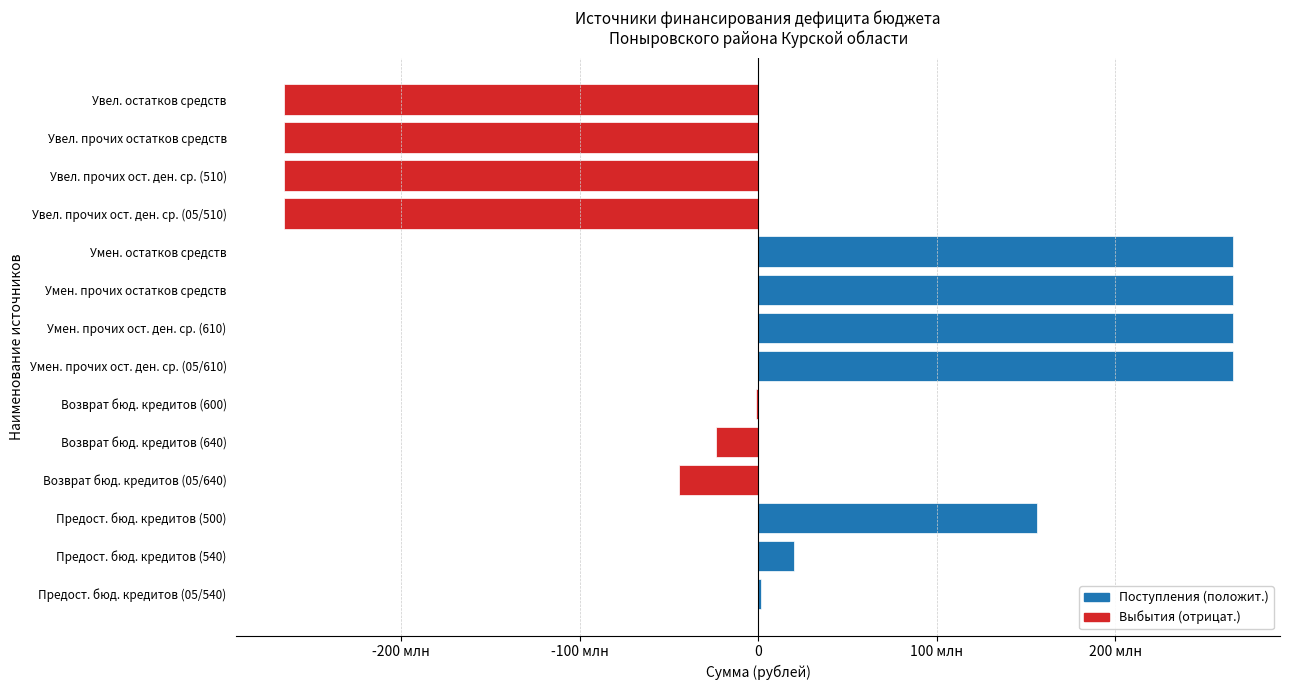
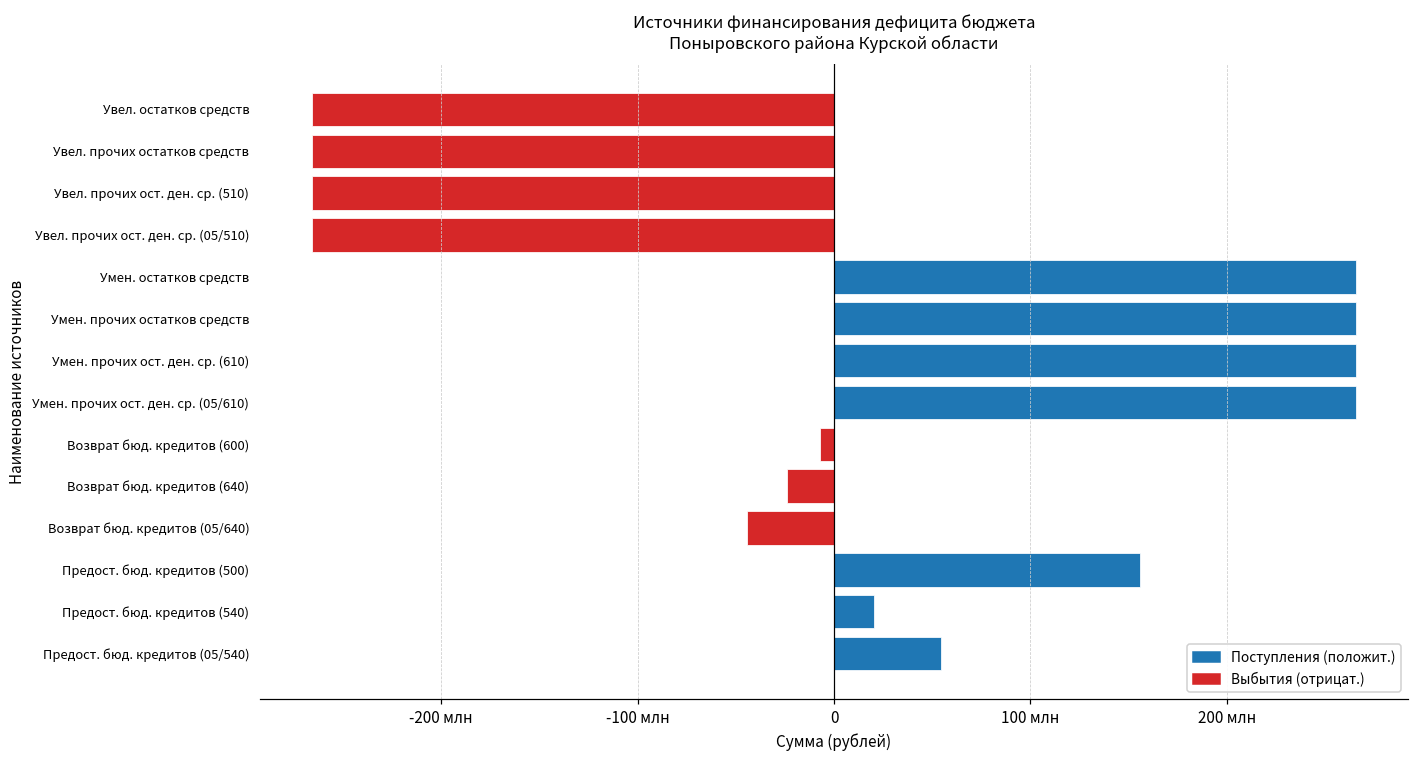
Возврат бюд. кредитов (600): -2 млн -> -7 млн
Предост. бюд. кредитов (05/540): 2 млн -> 54 млн
